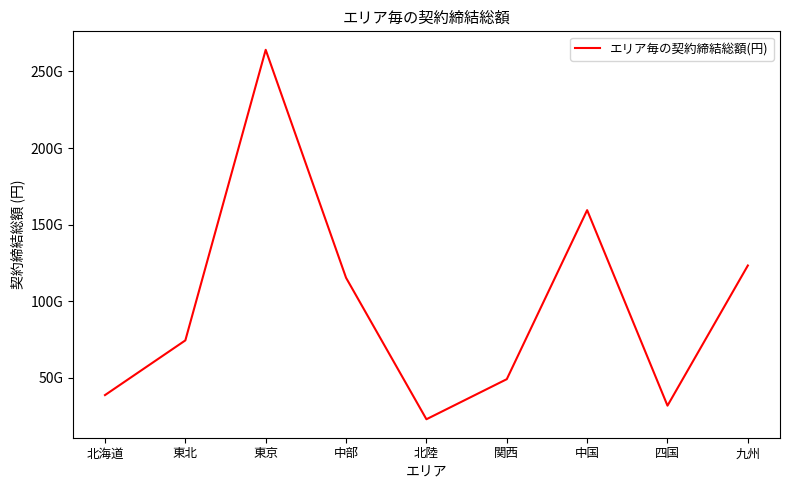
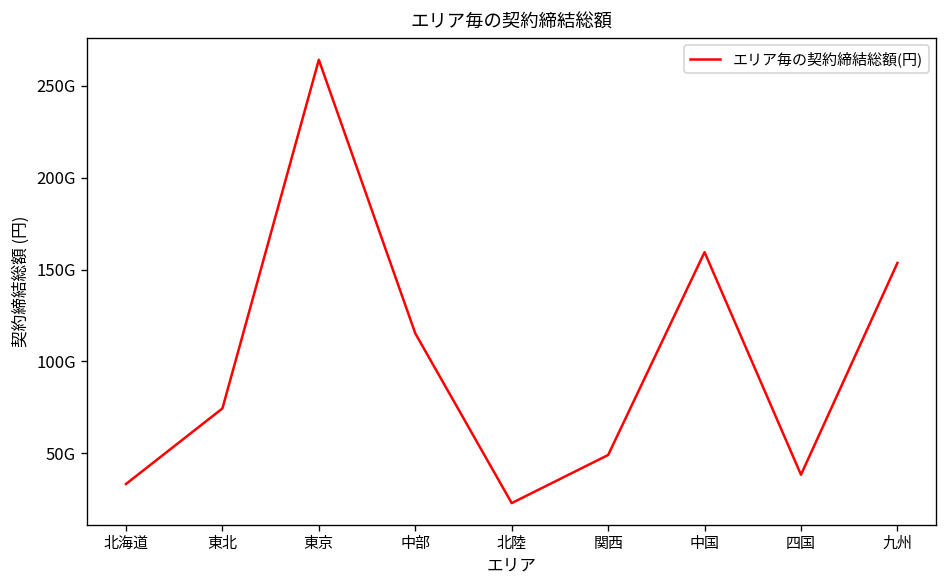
北海道: 39000000000 -> 33000000000
四国: 32000000000 -> 38000000000
九州: 123000000000 -> 154000000000
